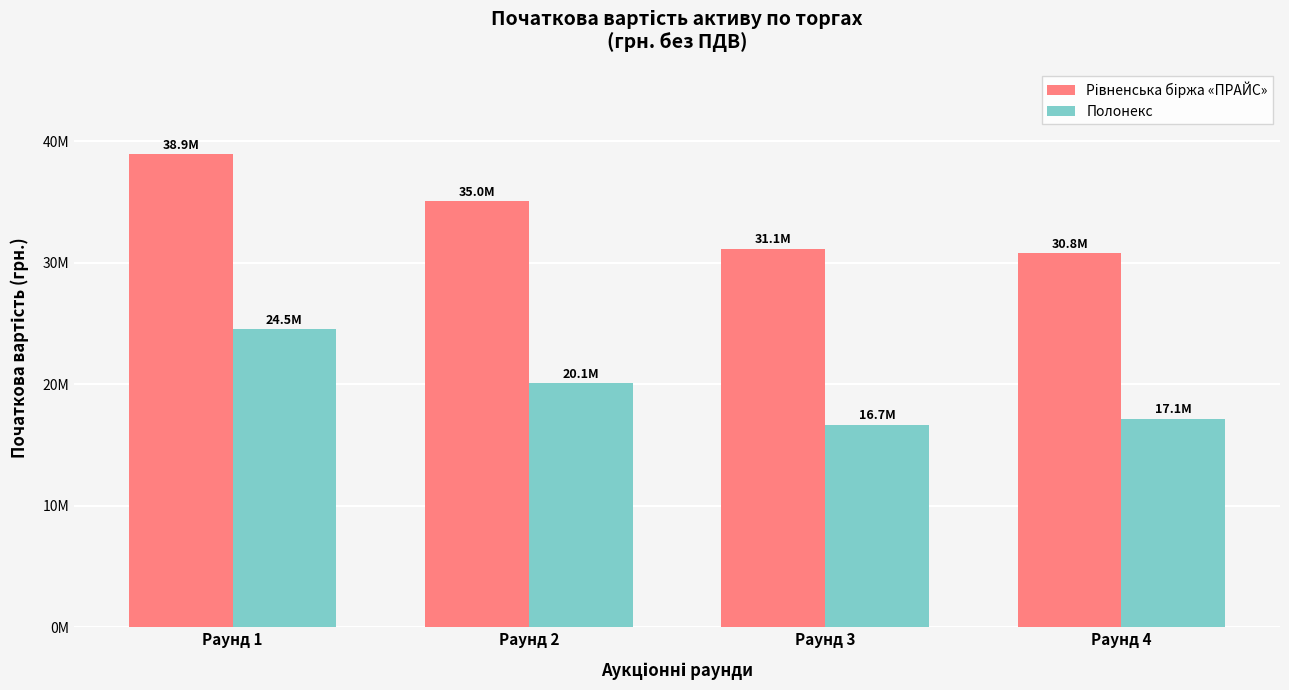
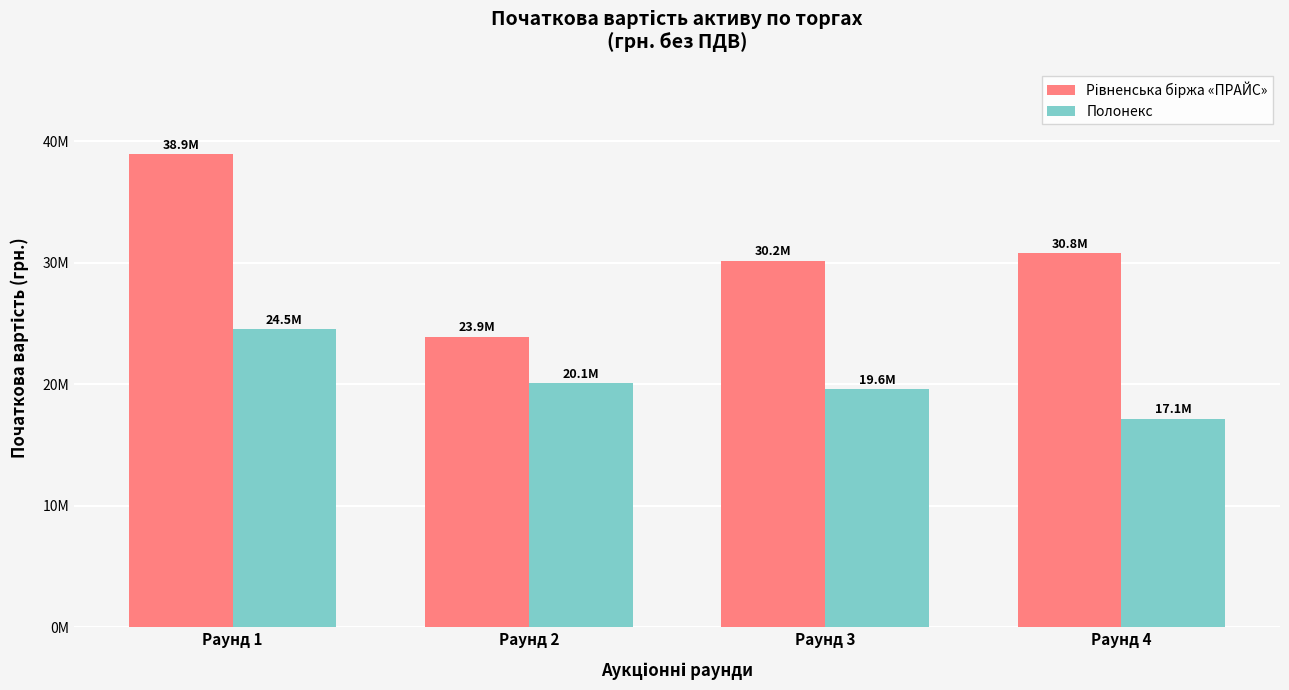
Рівненська біржа «ПРАЙС», Раунд 2: 35.0M -> 23.9M
Рівненська біржа «ПРАЙС», Раунд 3: 31.1M -> 30.2M
Полонекс, Раунд 3: 16.7M -> 19.6M
